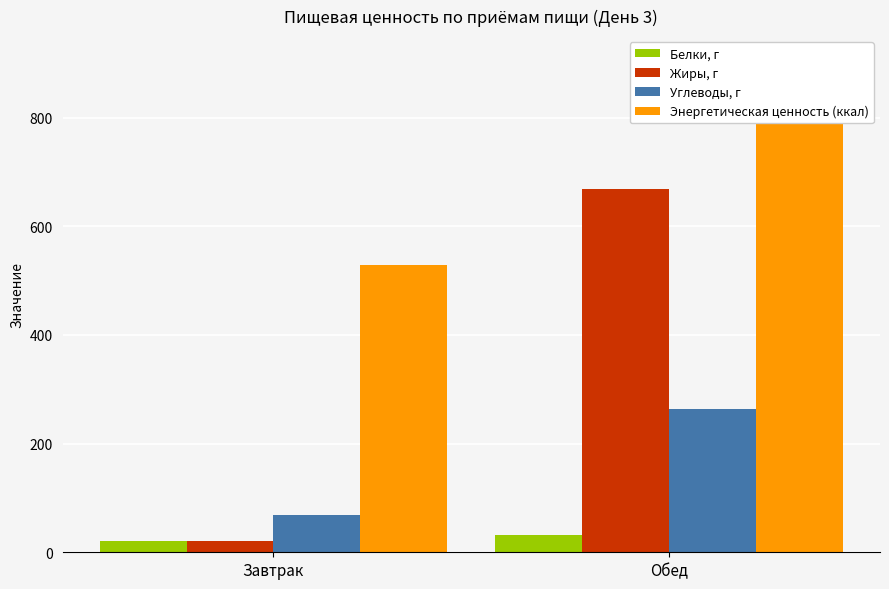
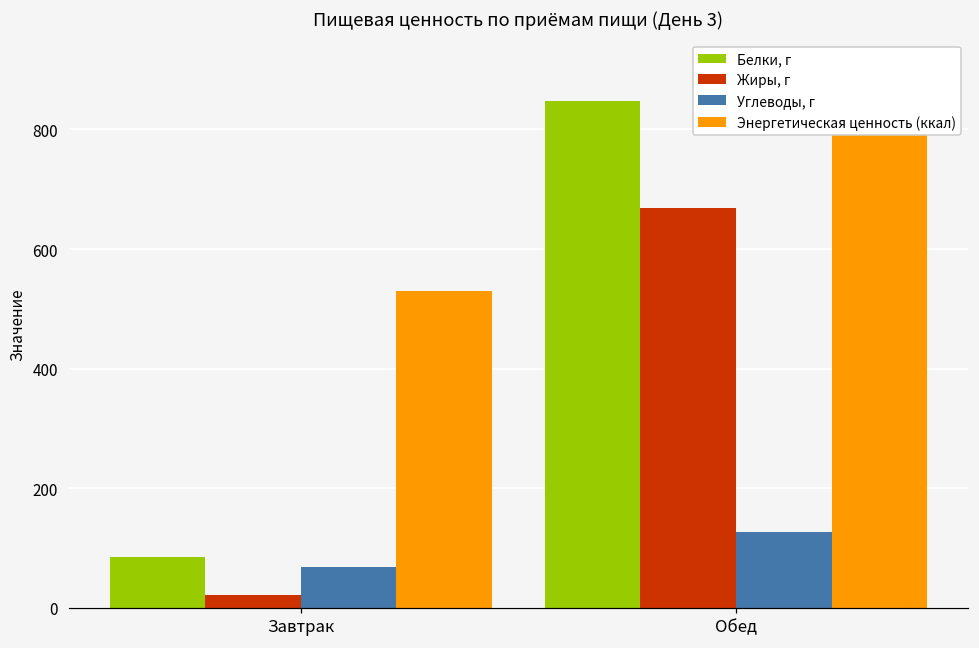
Белки, г, Завтрак: 20 -> 80
Белки, г, Обед: 30 -> 850
Углеводы, г, Обед: 260 -> 130
